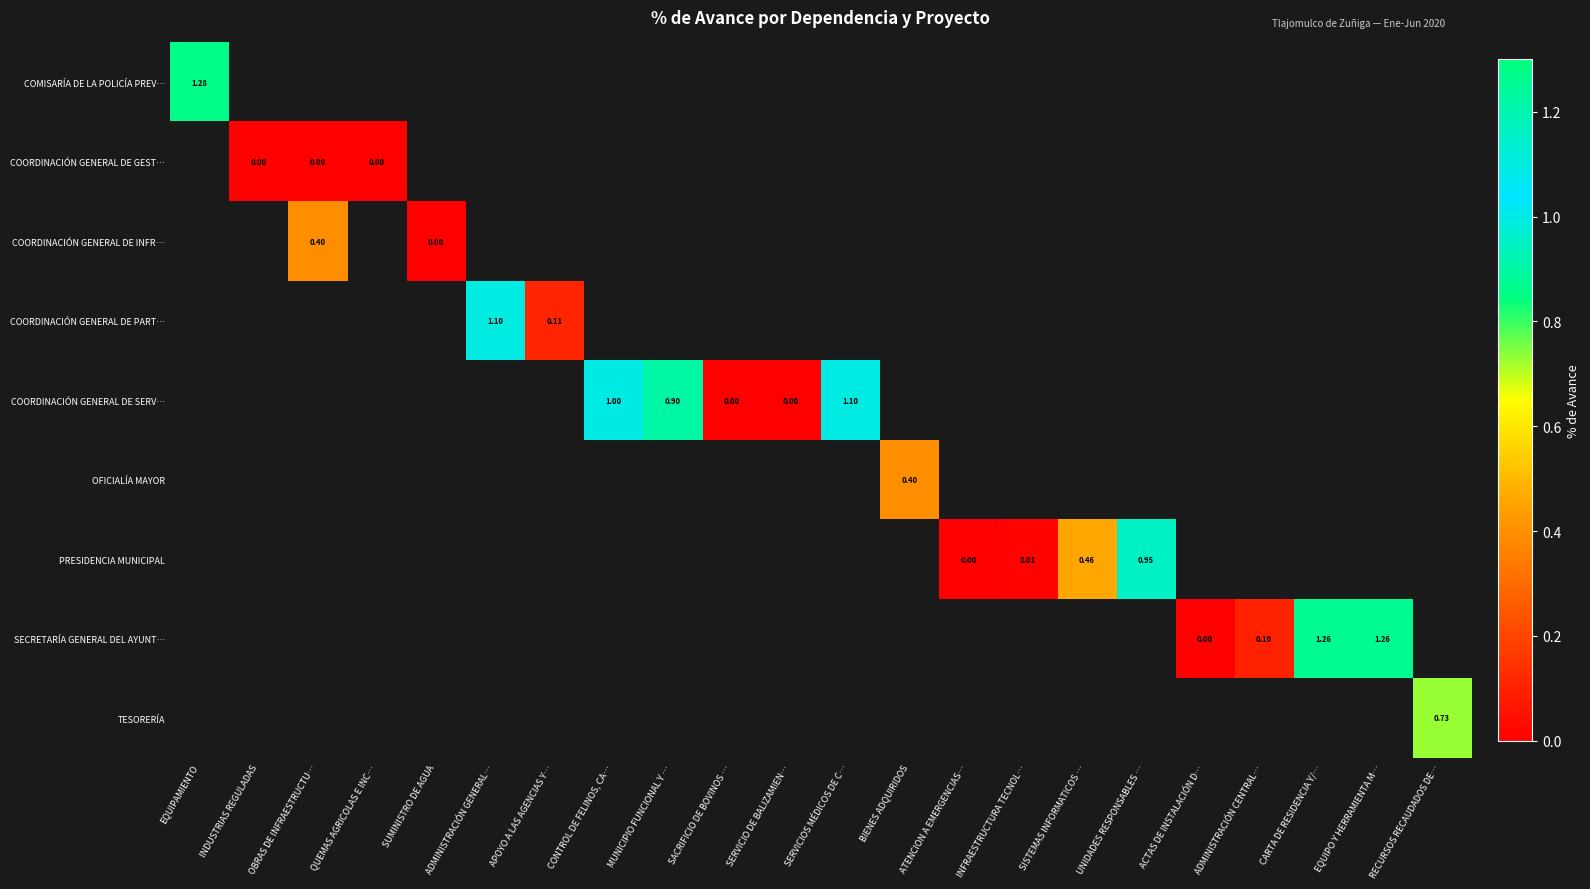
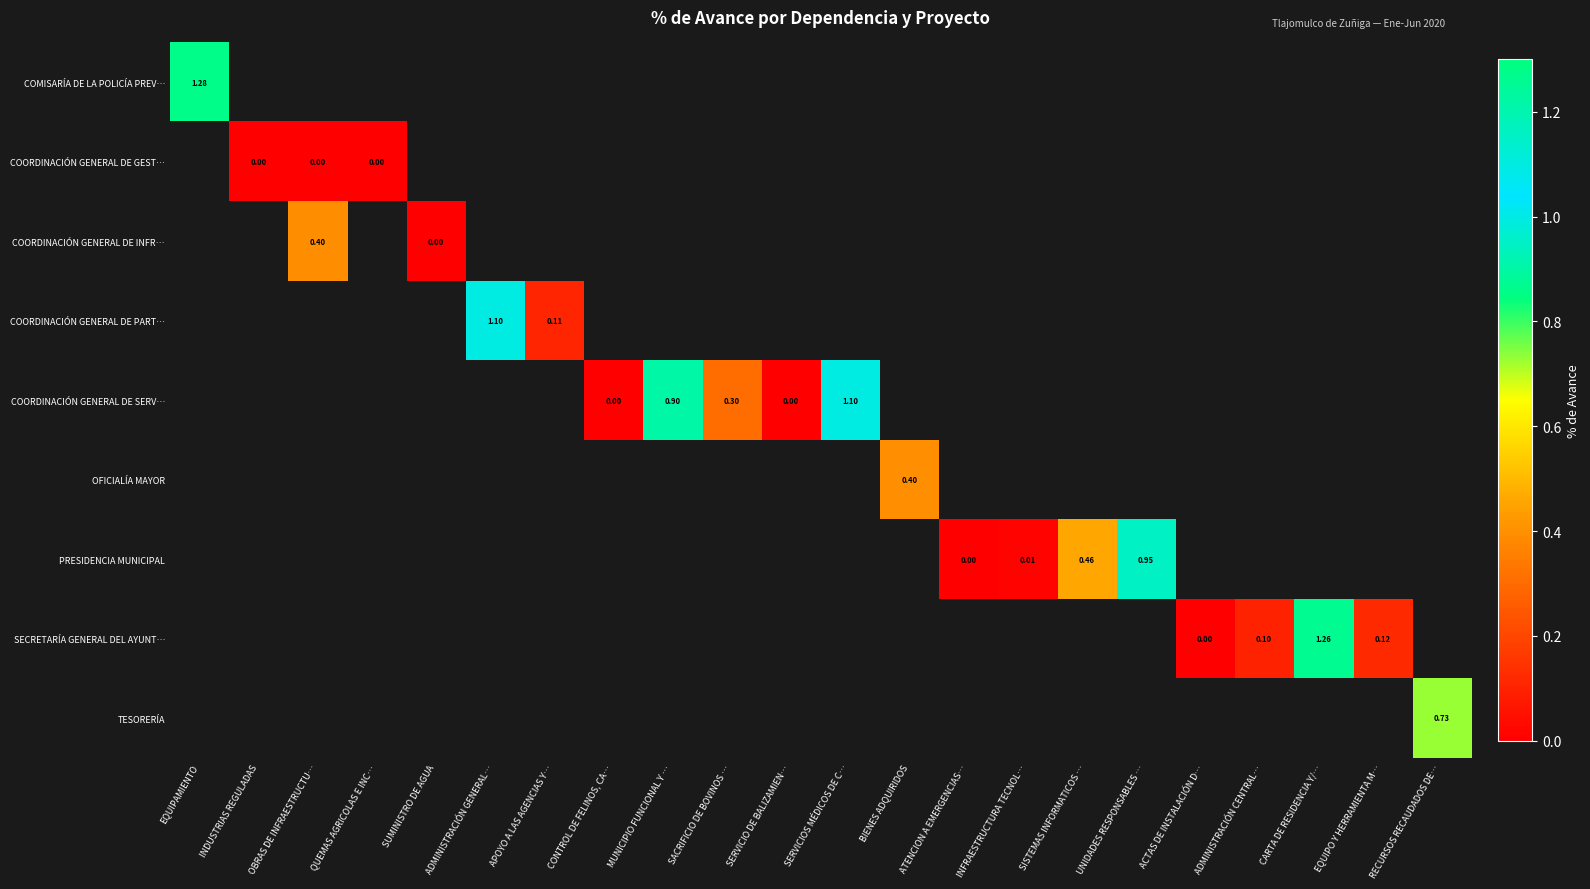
COORDINACIÓN GENERAL DE SERV…, CONTROL DE FELINOS, CA…: 1.00 -> 0.00
COORDINACIÓN GENERAL DE SERV…, SACRIFICIO DE BOVINOS …: 0.00 -> 0.30
SECRETARÍA GENERAL DEL AYUNT…, EQUIPO Y HERRAMIENTA M…: 1.26 -> 0.12
